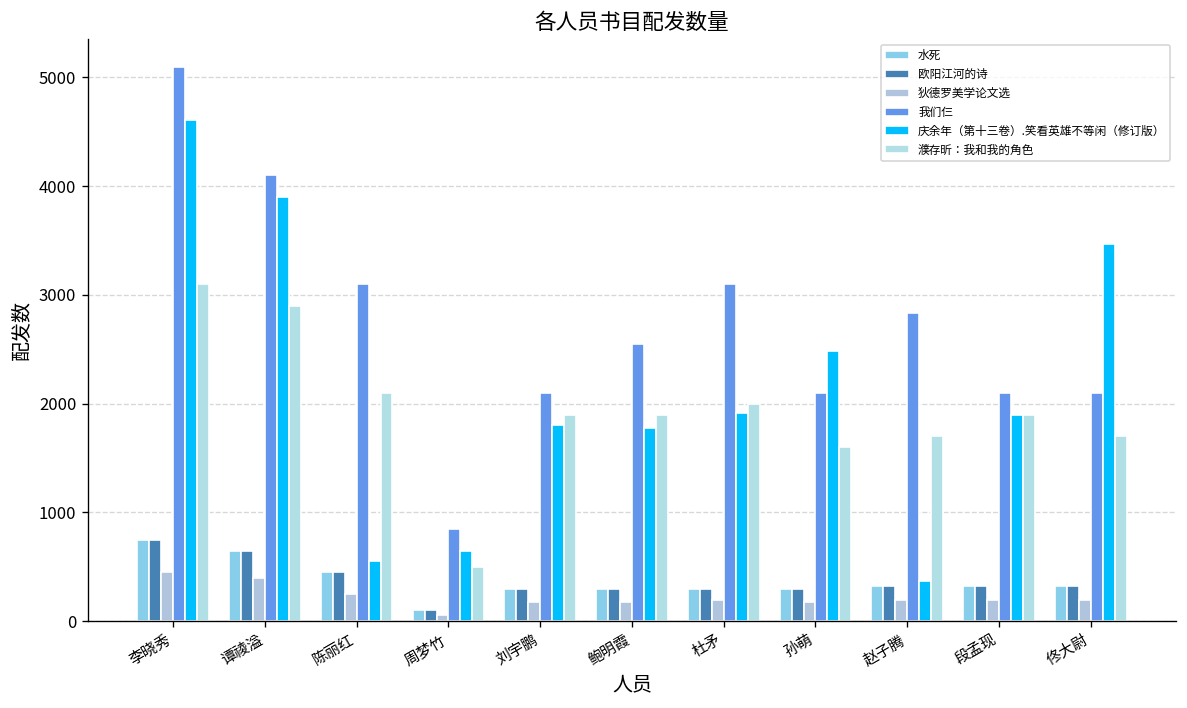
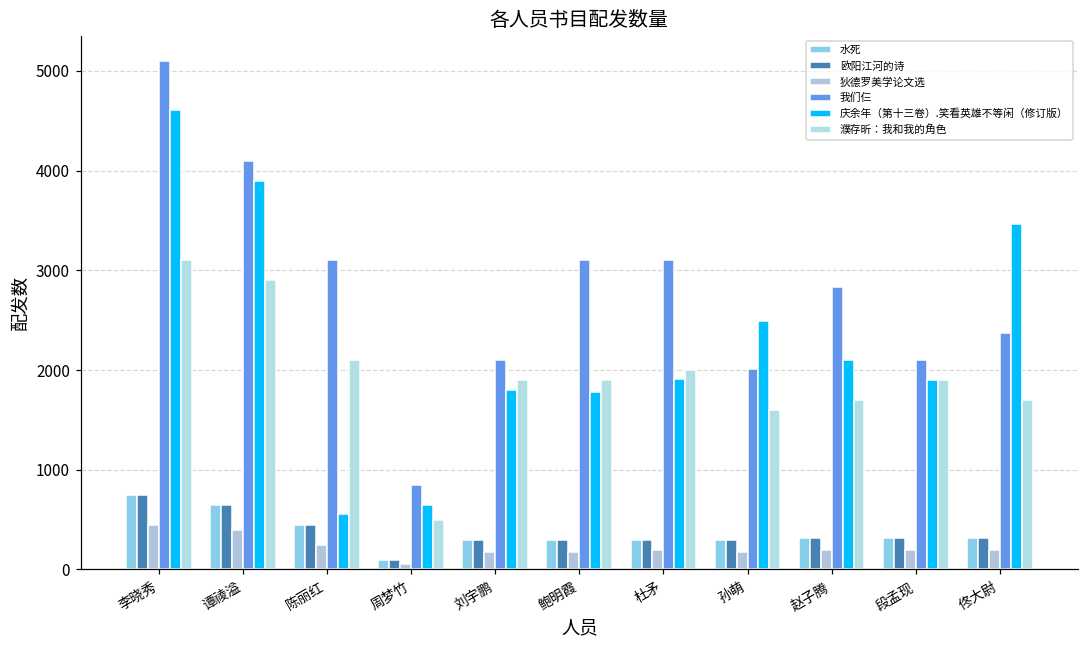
我们仨, 鲍明霞: 2600 -> 3100
我们仨, 孙萌: 2100 -> 2000
庆余年（第十三卷）.笑看英雄不等闲（修订版）, 赵子腾: 400 -> 2100
我们仨, 佟大尉: 2100 -> 2400
